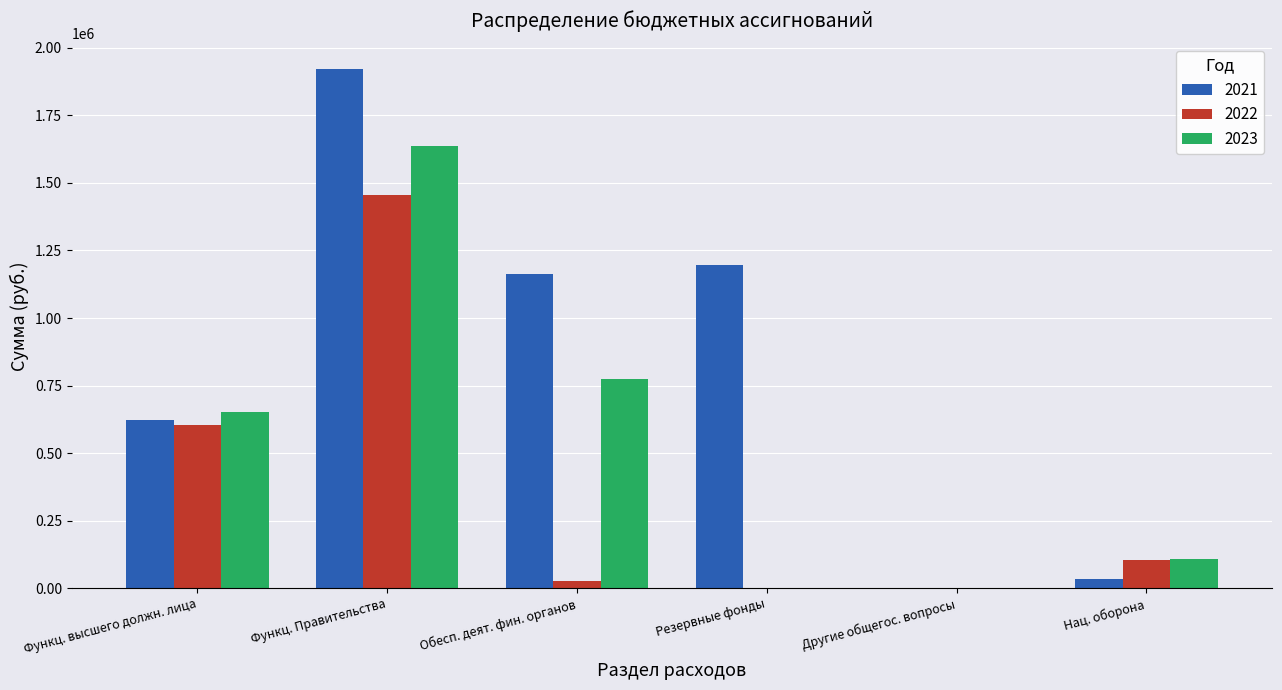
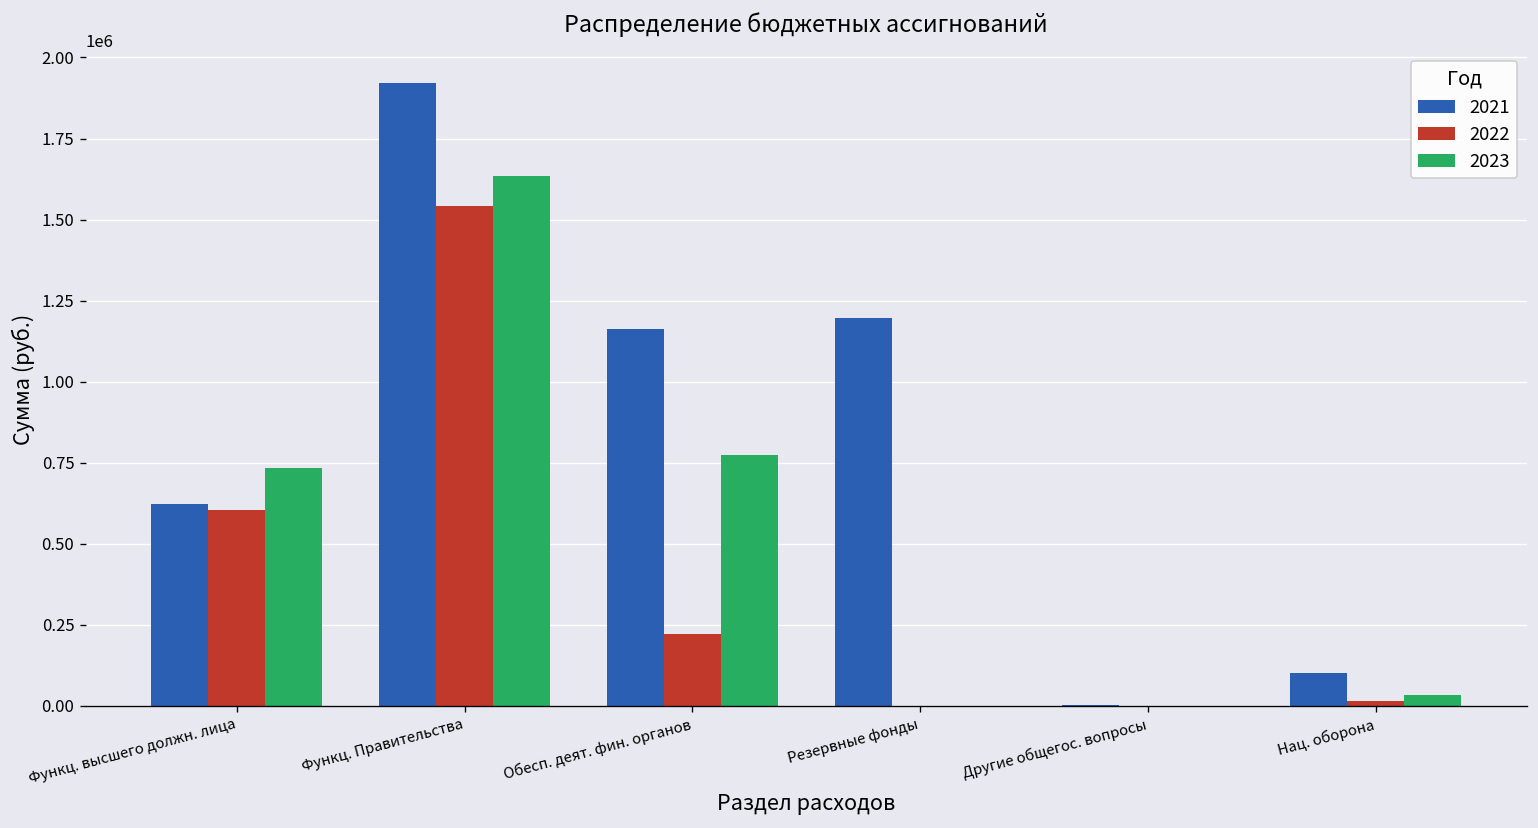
2023, Функц. высшего должн. лица: 650000 -> 730000
2022, Функц. Правительства: 1460000 -> 1540000
2022, Обесп. деят. фин. органов: 30000 -> 220000
2021, Нац. оборона: 30000 -> 100000
2022, Нац. оборона: 100000 -> 20000
2023, Нац. оборона: 110000 -> 30000
